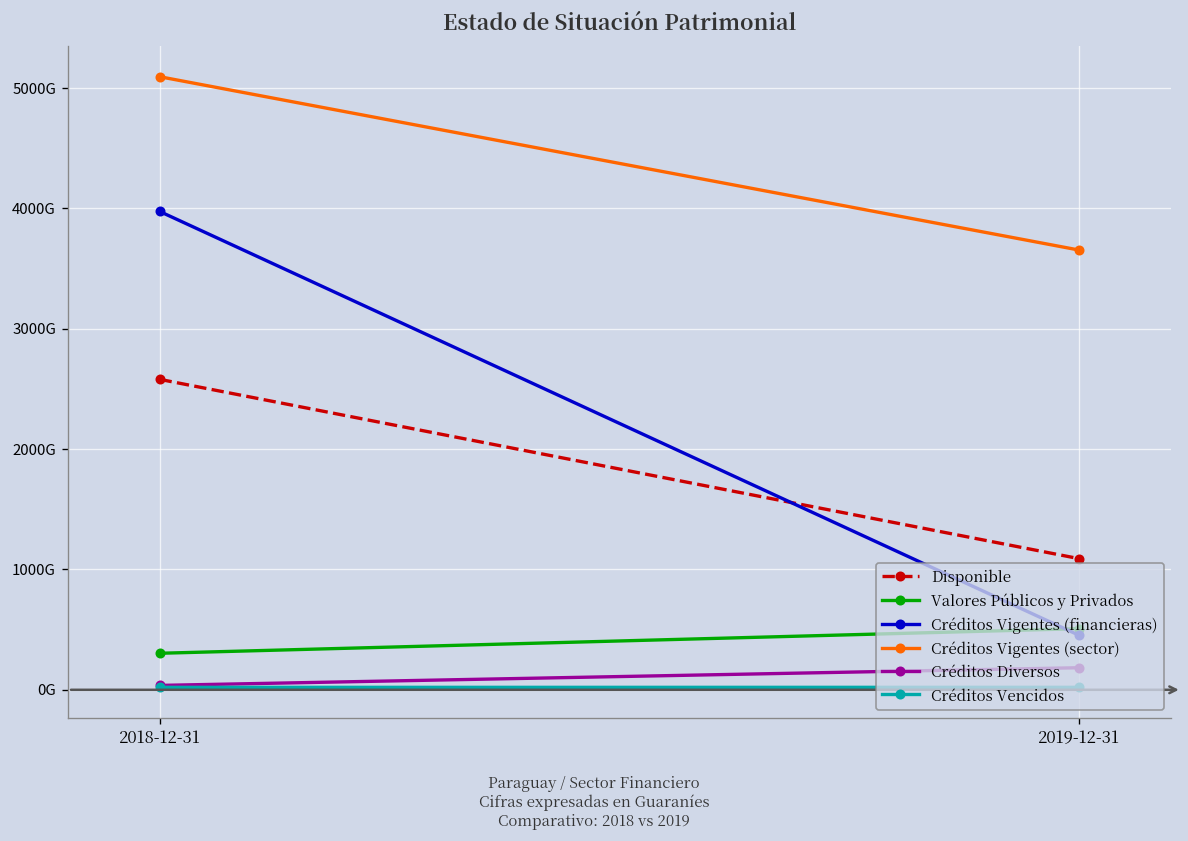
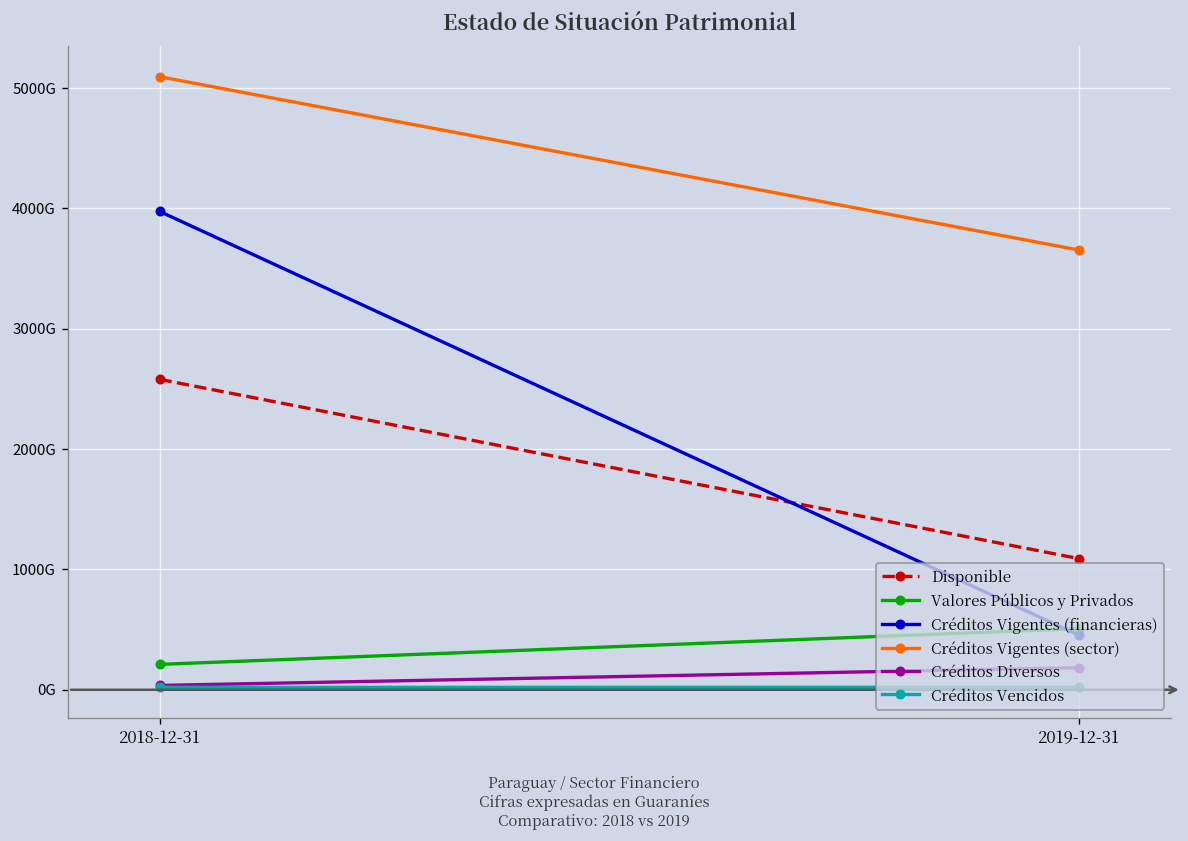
Valores Públicos y Privados, 2018-12-31: 300000000000 -> 210000000000
